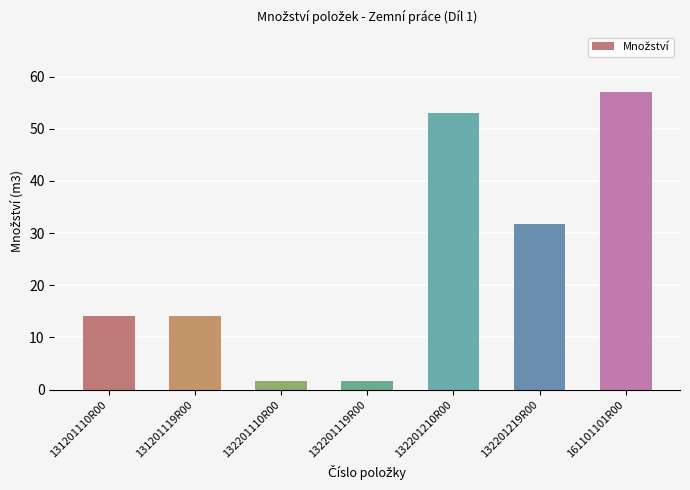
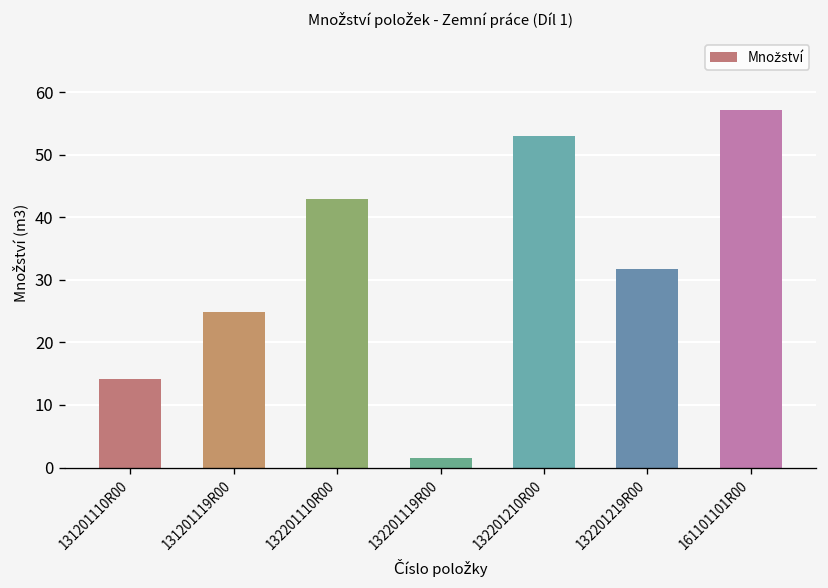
131201119R00: 14 -> 25
132201110R00: 2 -> 43
